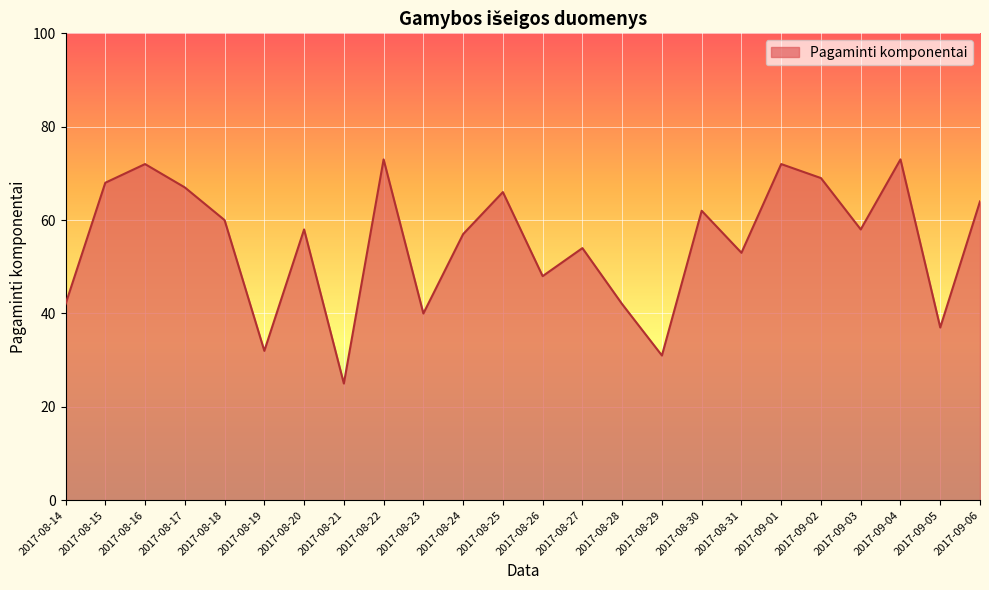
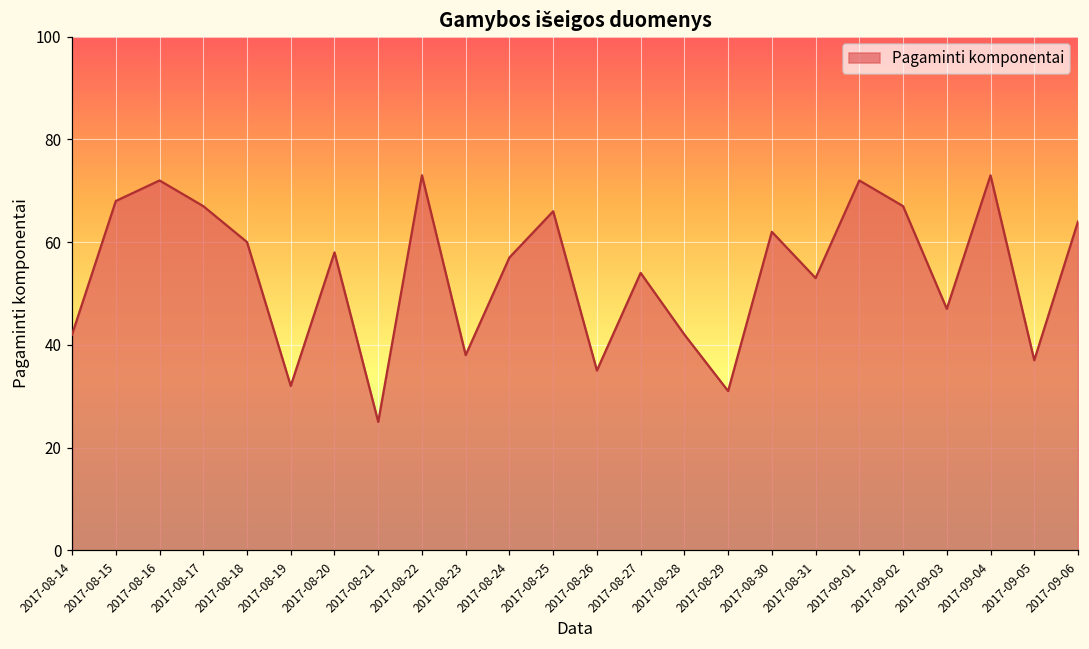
2017-08-23: 40 -> 38
2017-08-26: 48 -> 35
2017-09-02: 69 -> 67
2017-09-03: 58 -> 47
